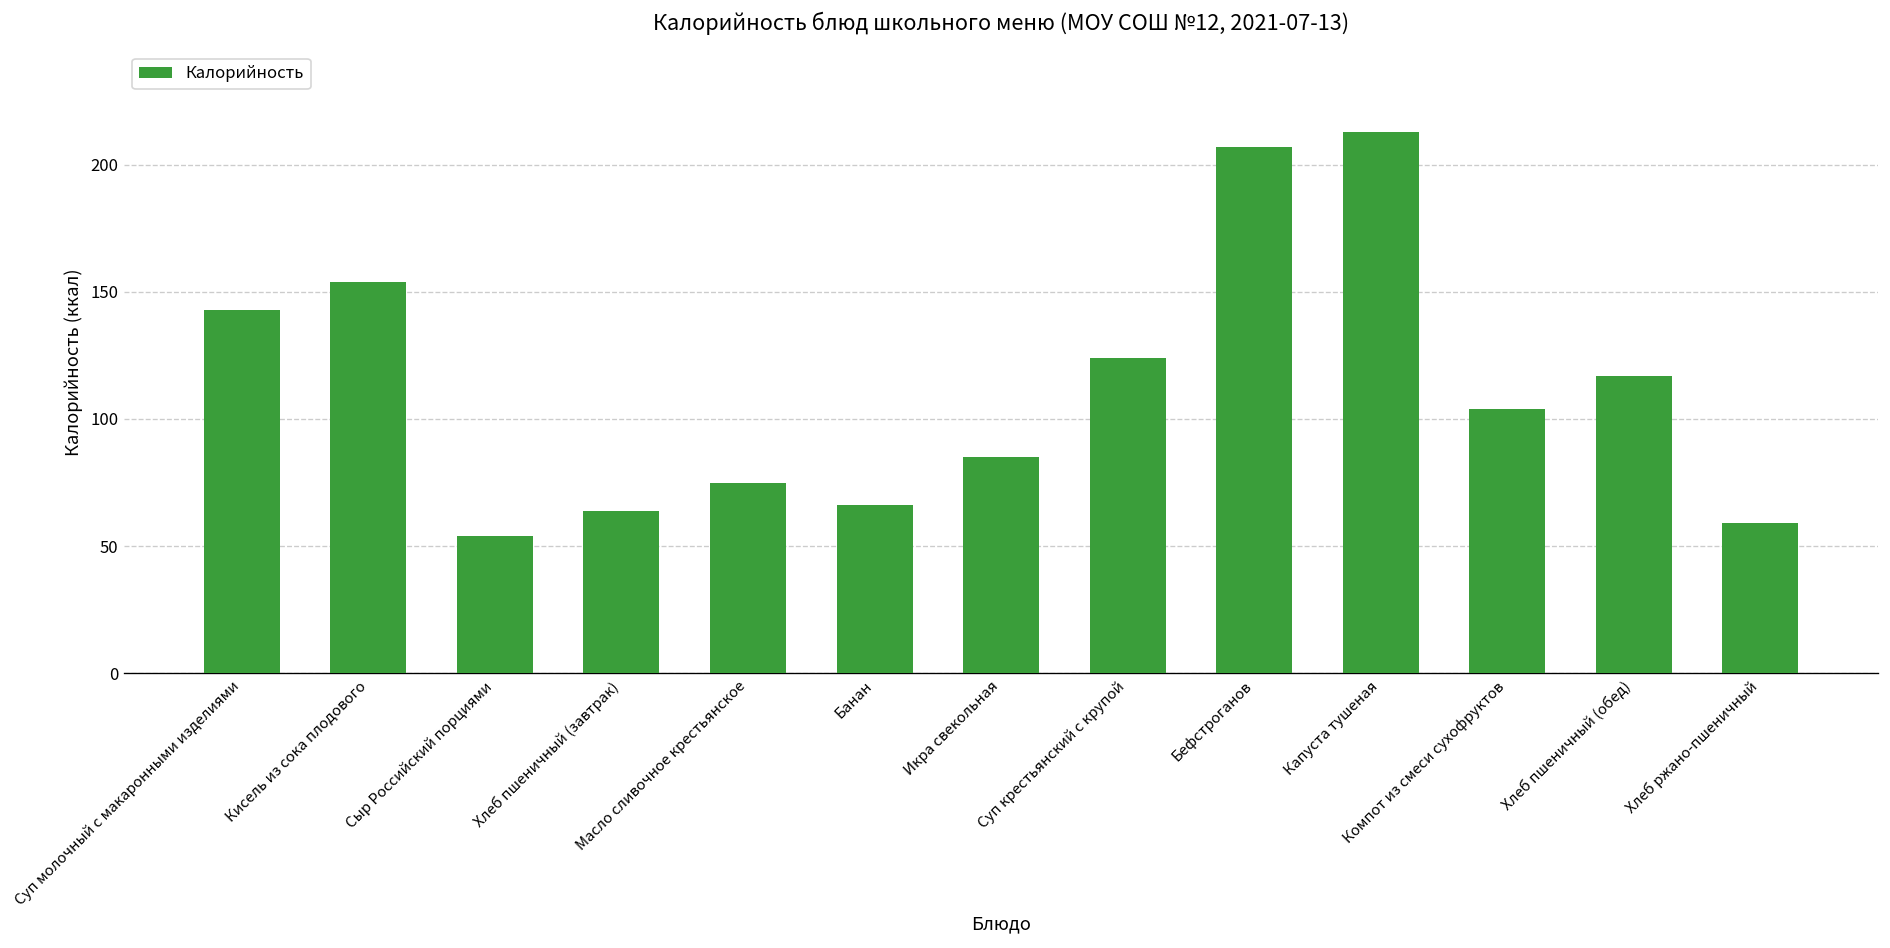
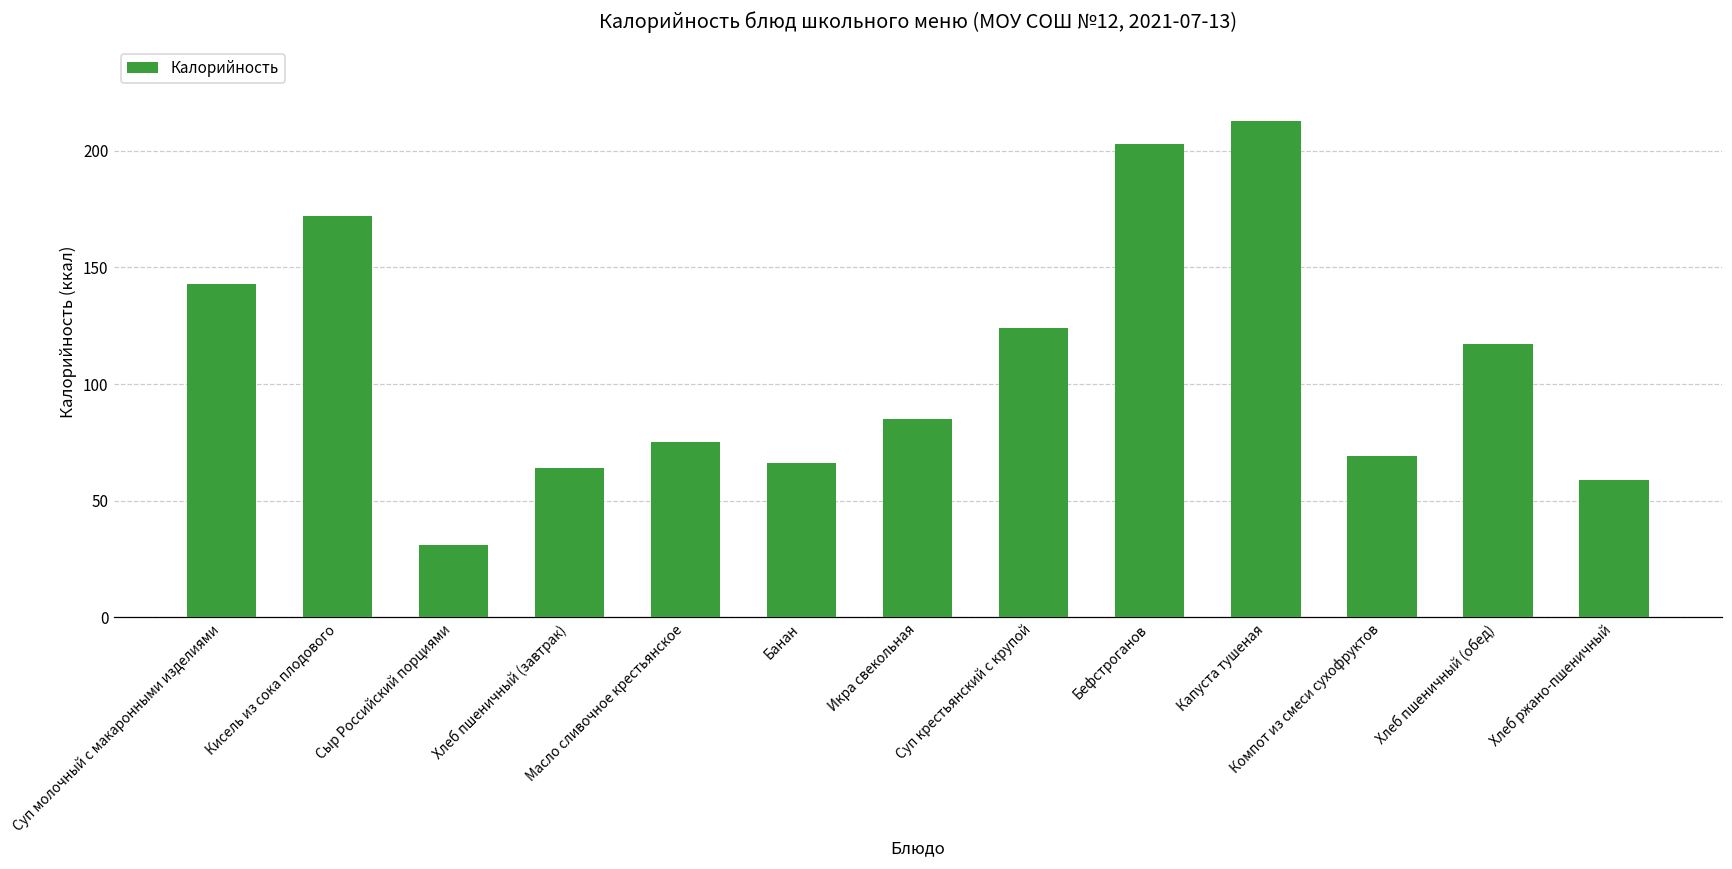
Кисель из сока плодового: 154 -> 172
Сыр Российский порциями: 54 -> 31
Бефстроганов: 207 -> 203
Компот из смеси сухофруктов: 104 -> 69
